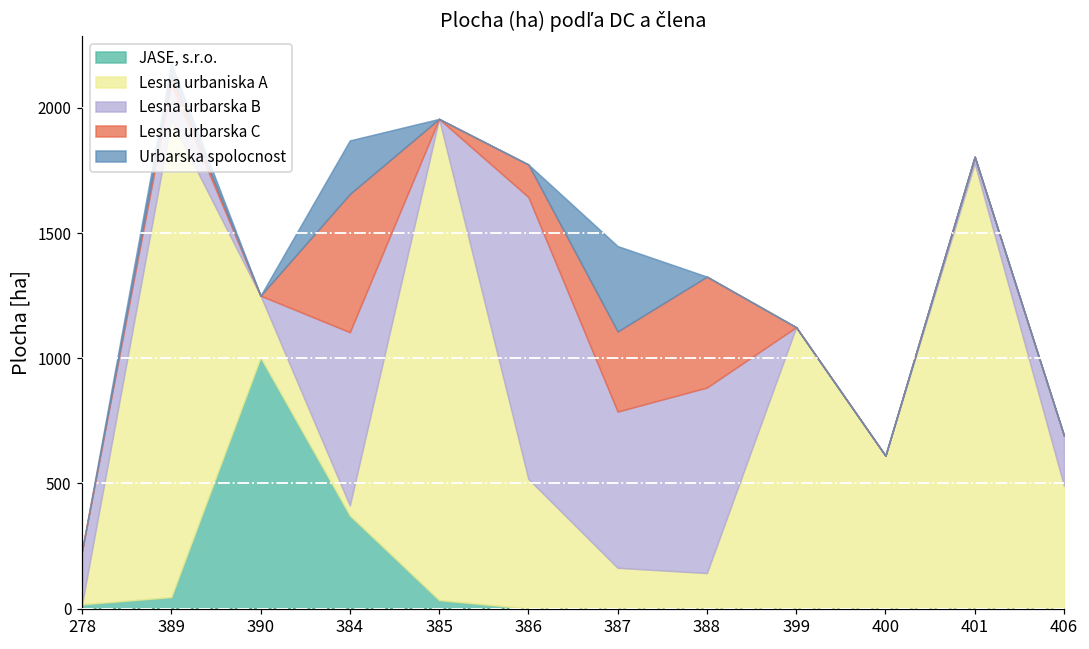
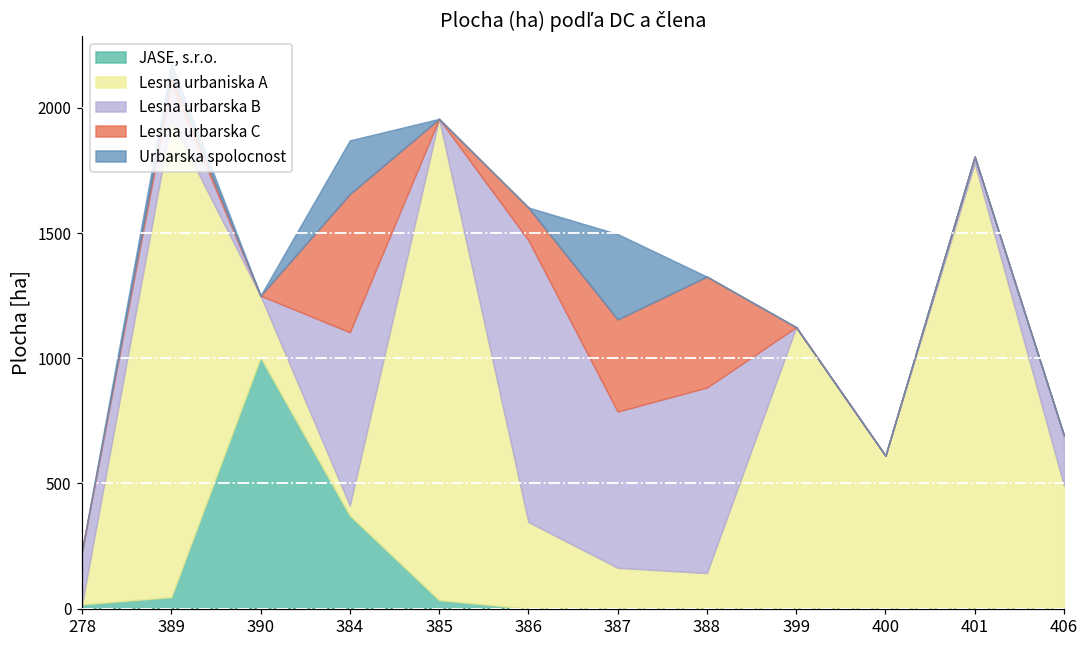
Lesna urbaniska A, 386: 520 -> 350
Lesna urbarska C, 387: 320 -> 370
